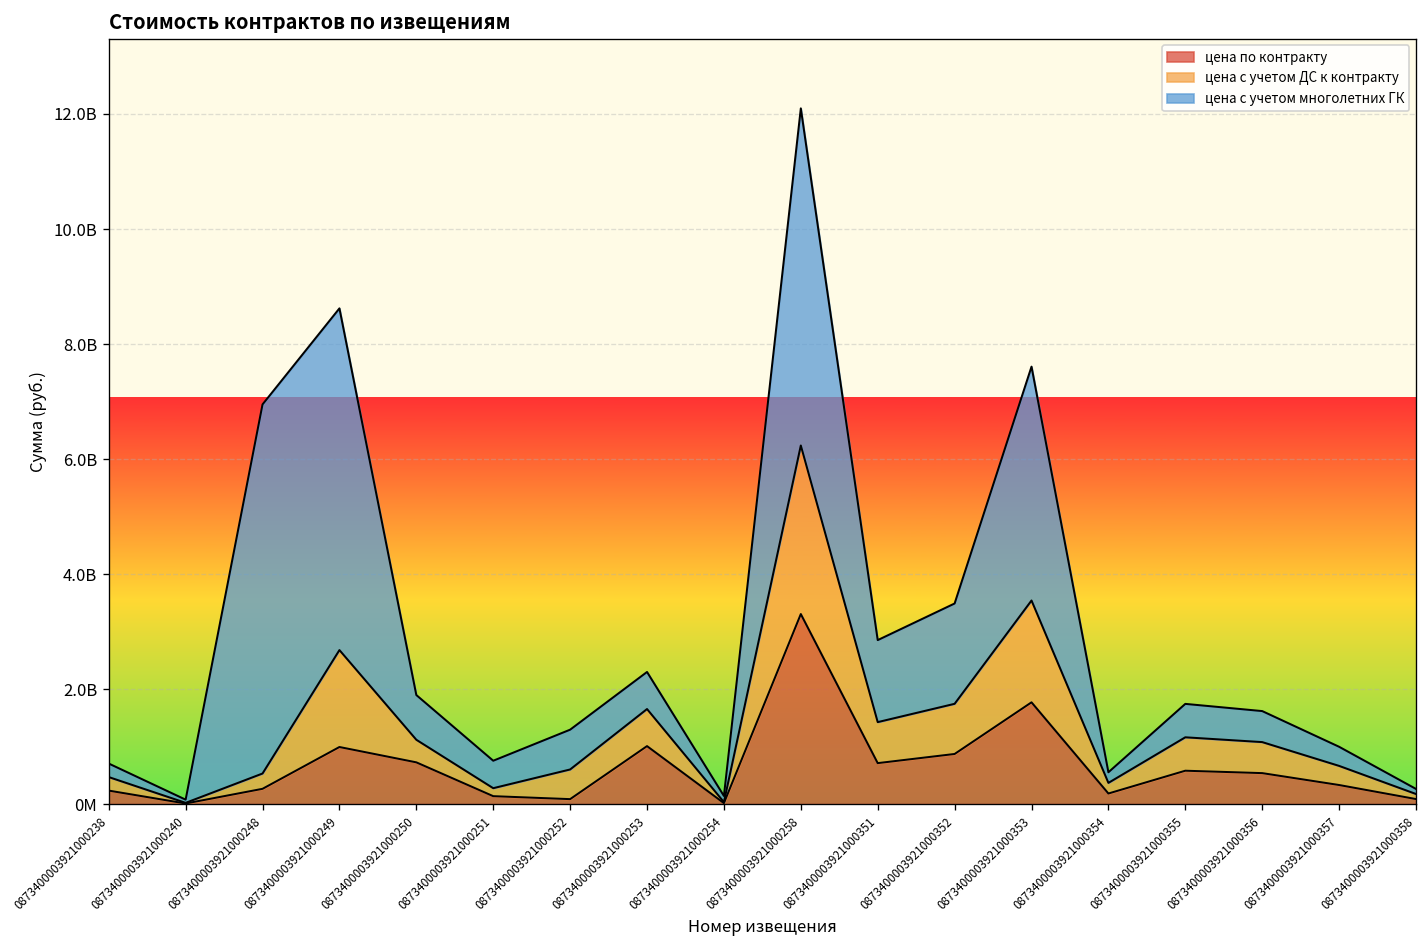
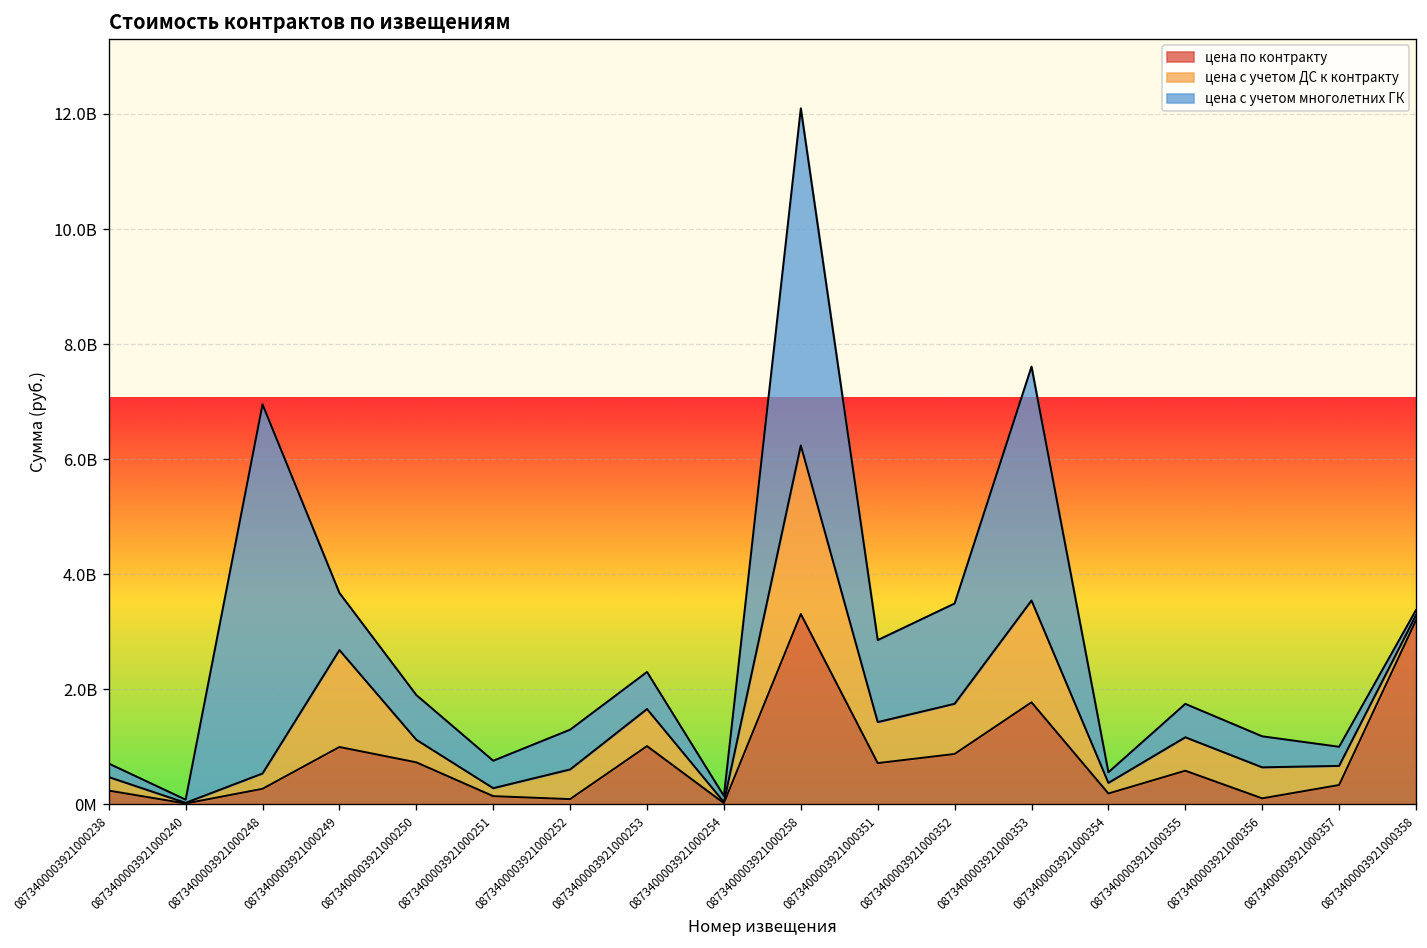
цена с учетом многолетних ГК, 0873400003921000249: 5900000000 -> 1000000000
цена по контракту, 0873400003921000356: 500000000 -> 100000000
цена по контракту, 0873400003921000358: 100000000 -> 3200000000
